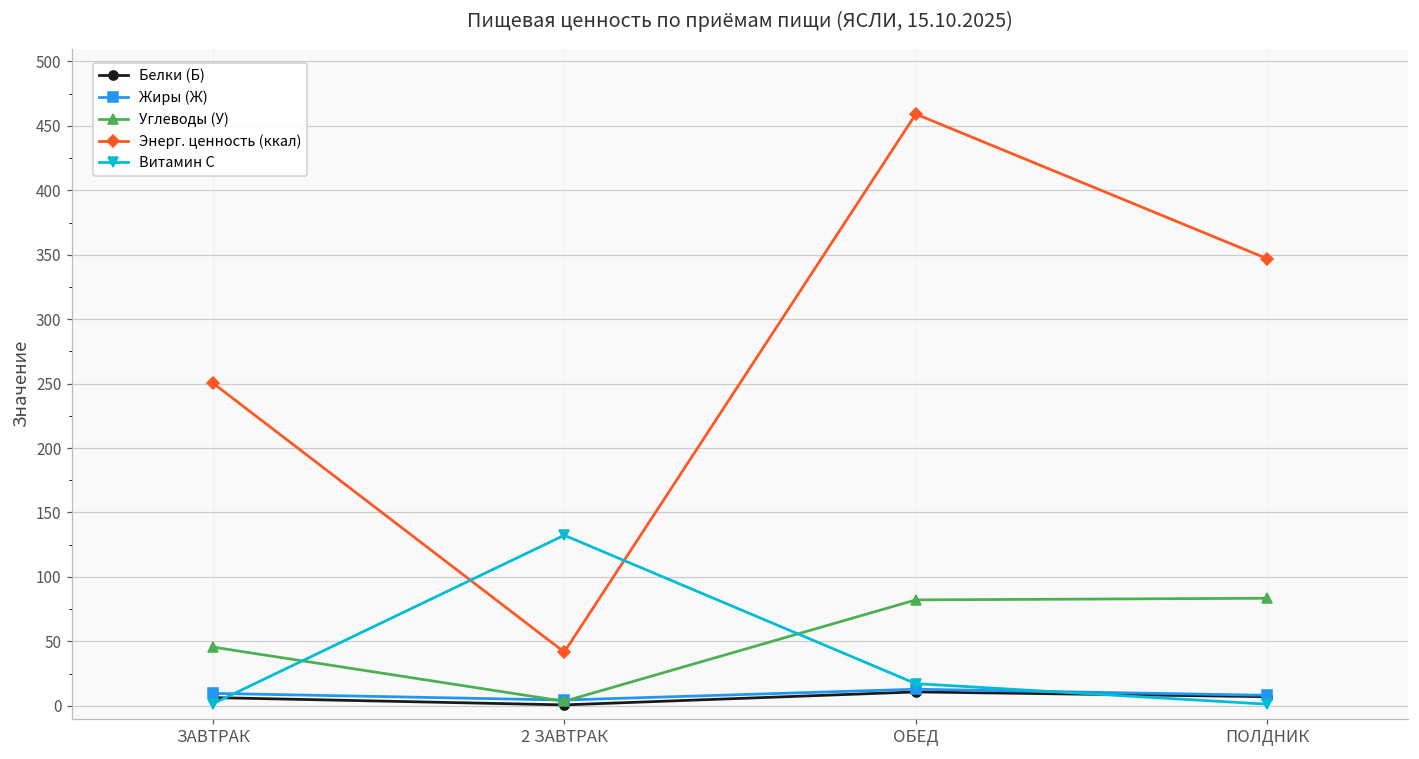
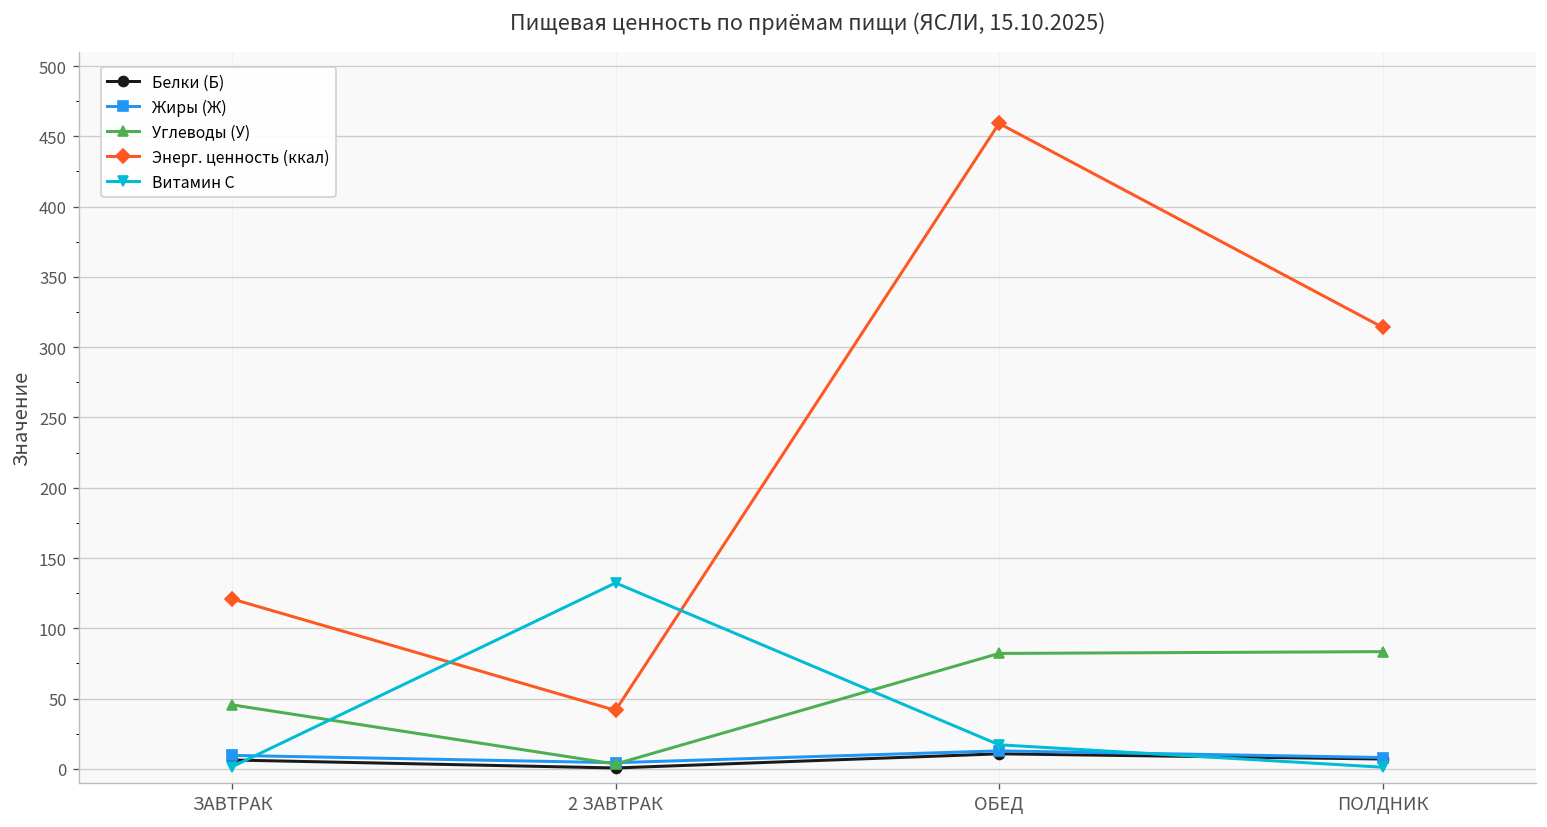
Энерг. ценность (ккал), ЗАВТРАК: 251 -> 121
Энерг. ценность (ккал), ПОЛДНИК: 347 -> 314
